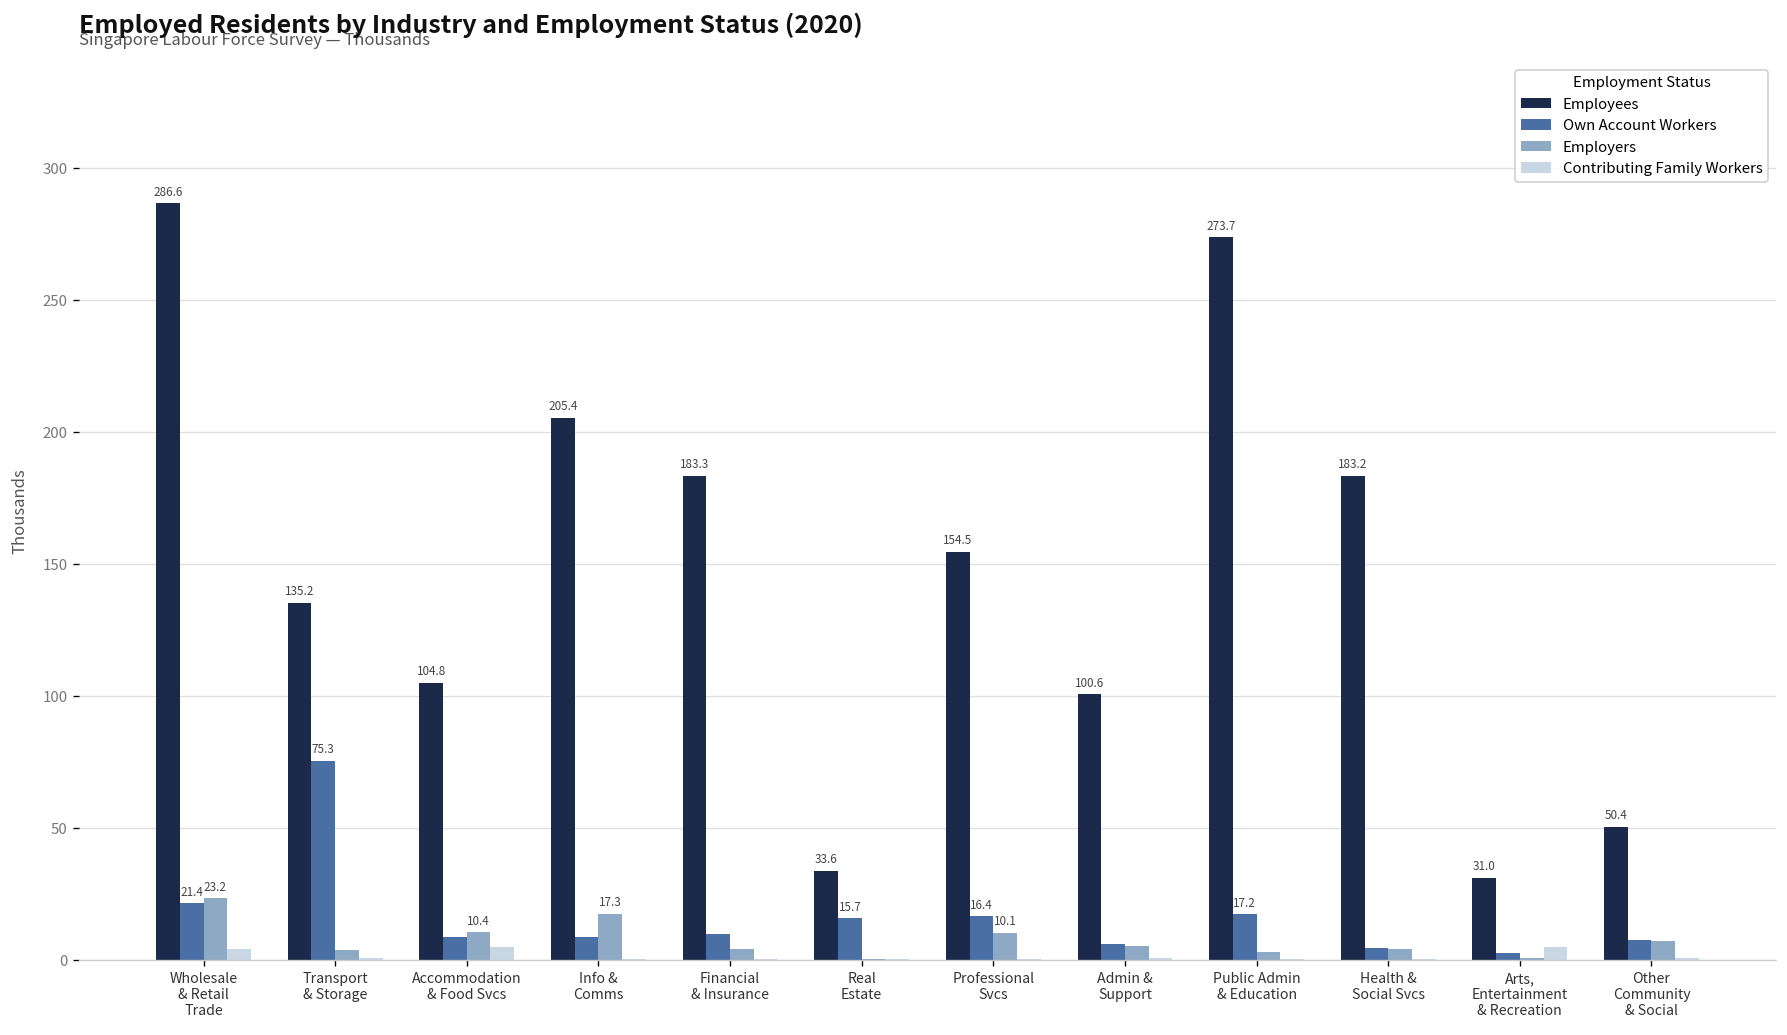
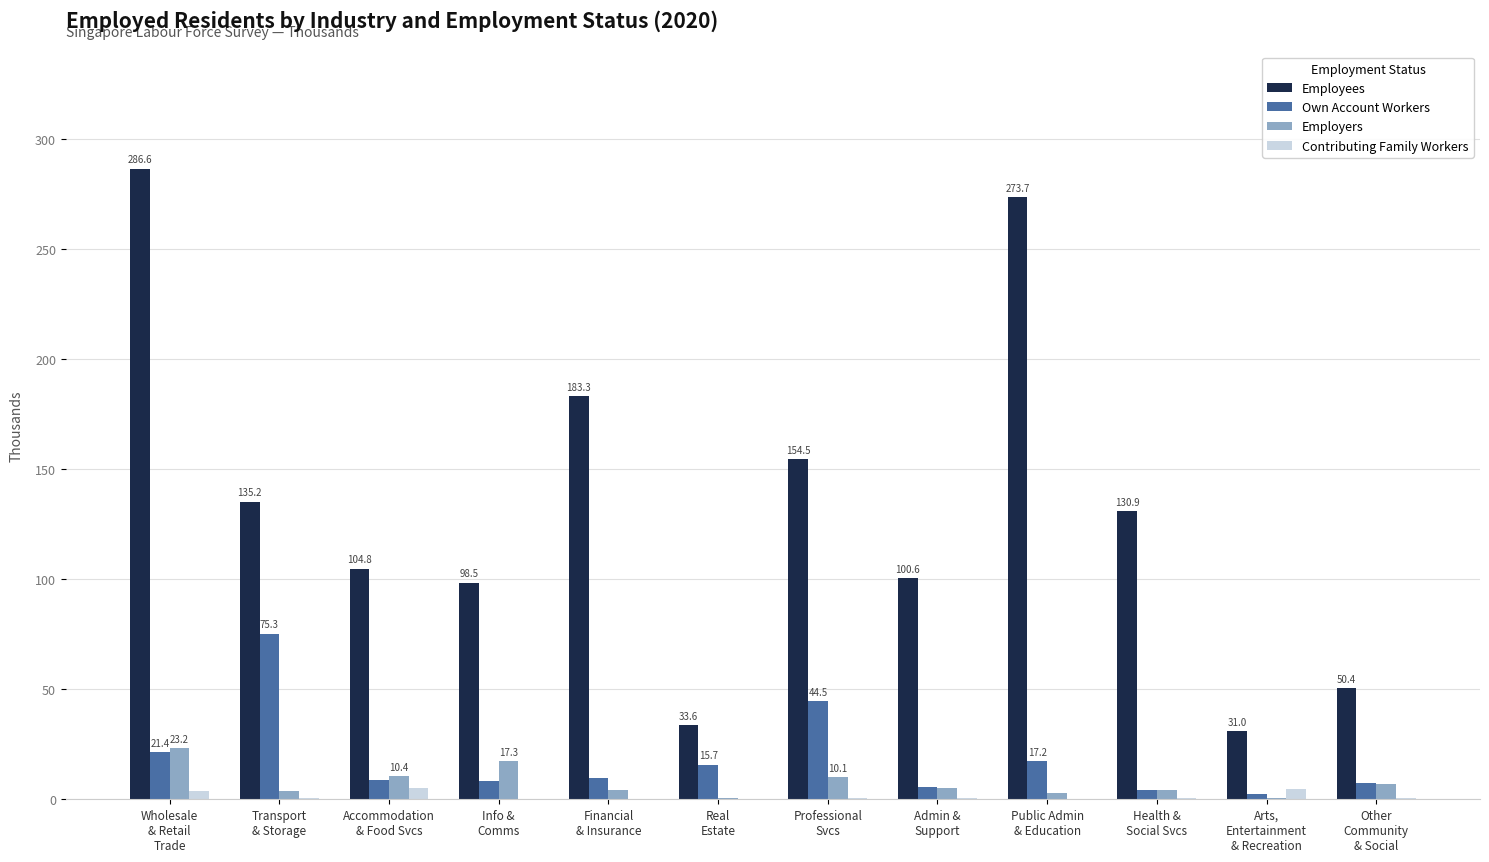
Employees, Info & Comms: 205.4 -> 98.5
Own Account Workers, Professional Svcs: 16.4 -> 44.5
Employees, Health & Social Svcs: 183.2 -> 130.9
